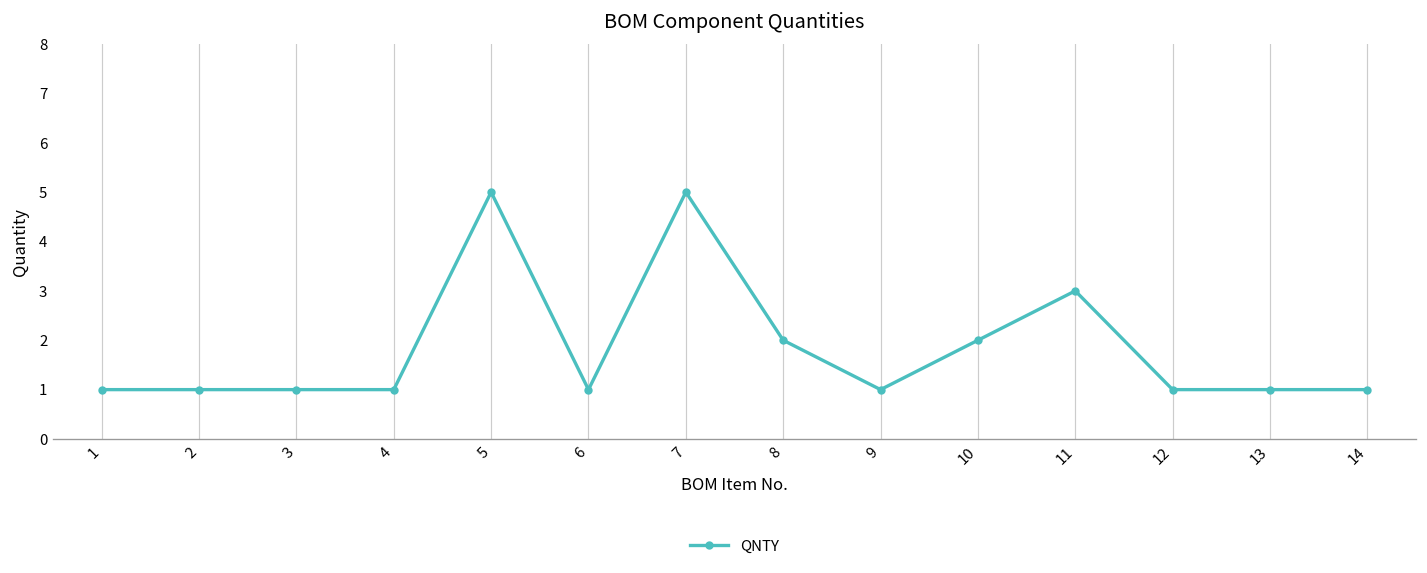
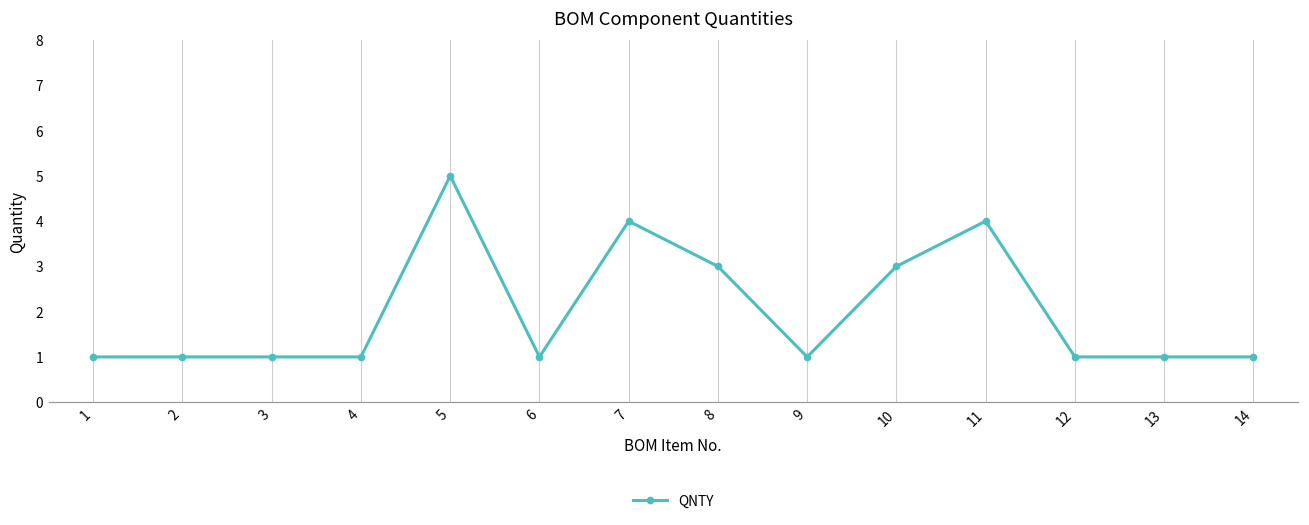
7: 5 -> 4
8: 2 -> 3
10: 2 -> 3
11: 3 -> 4
